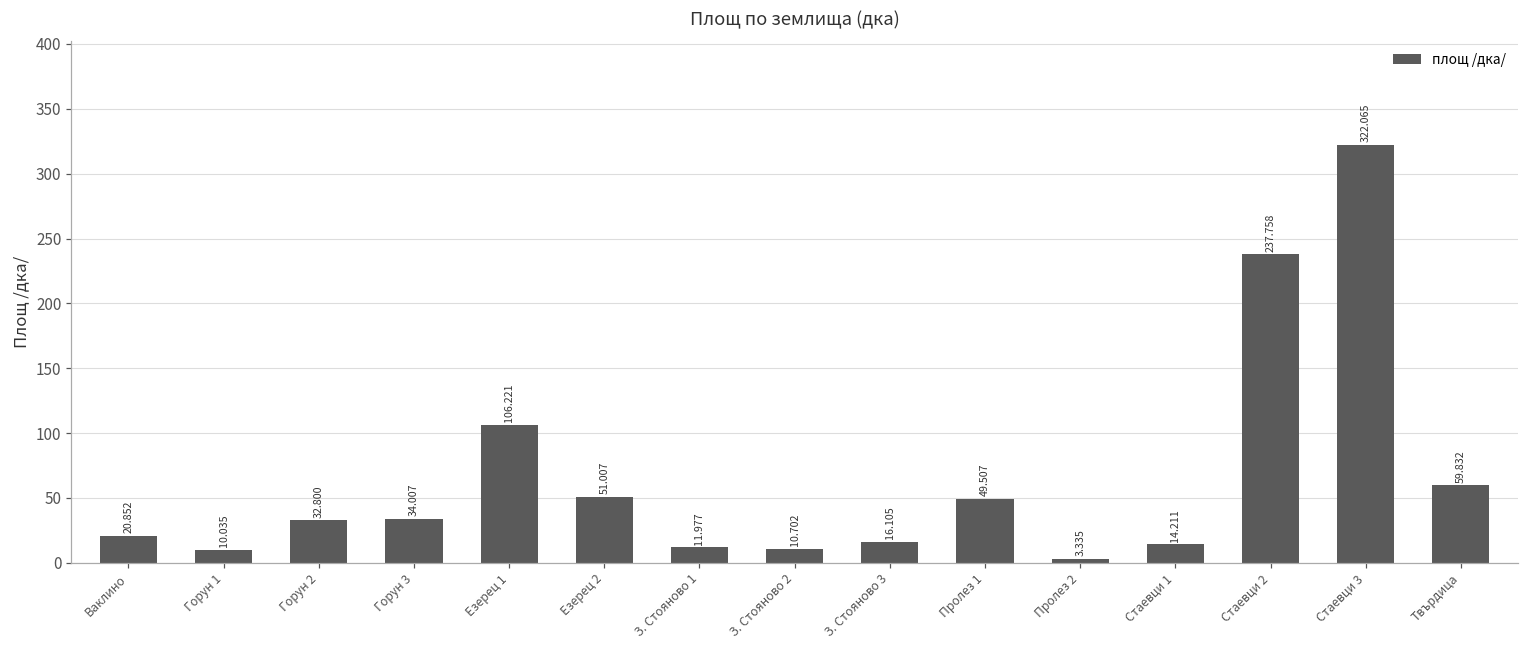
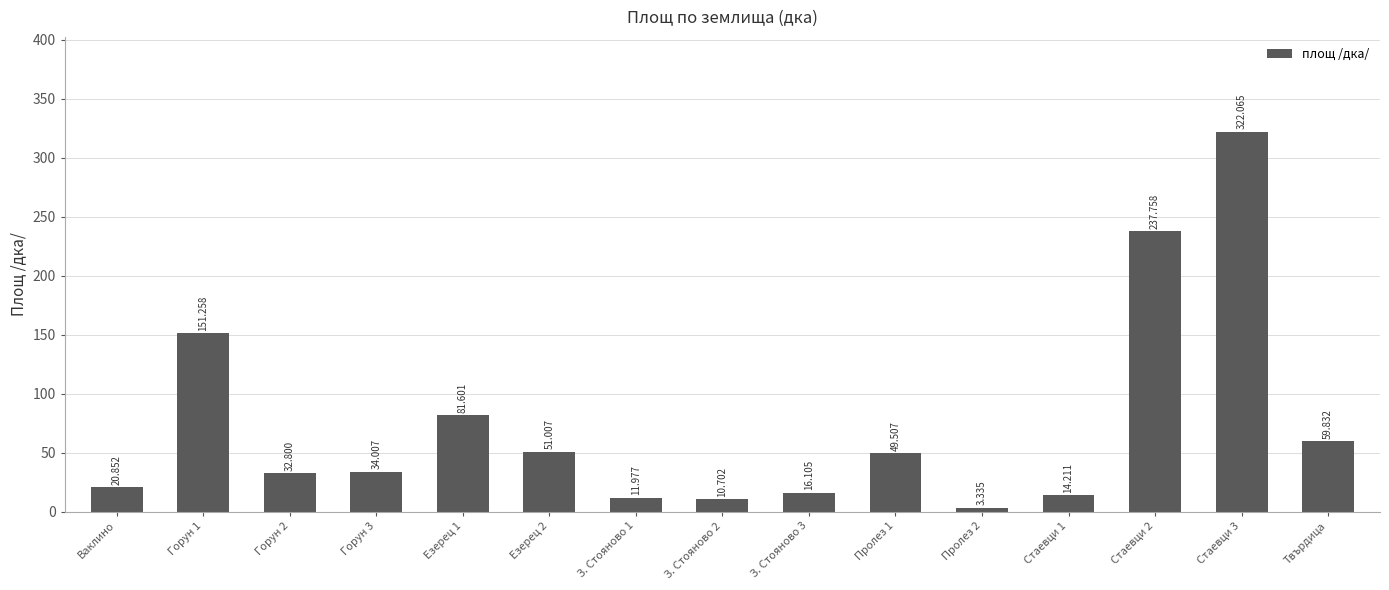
Горун 1: 10.035 -> 151.258
Езерец 1: 106.221 -> 81.601
